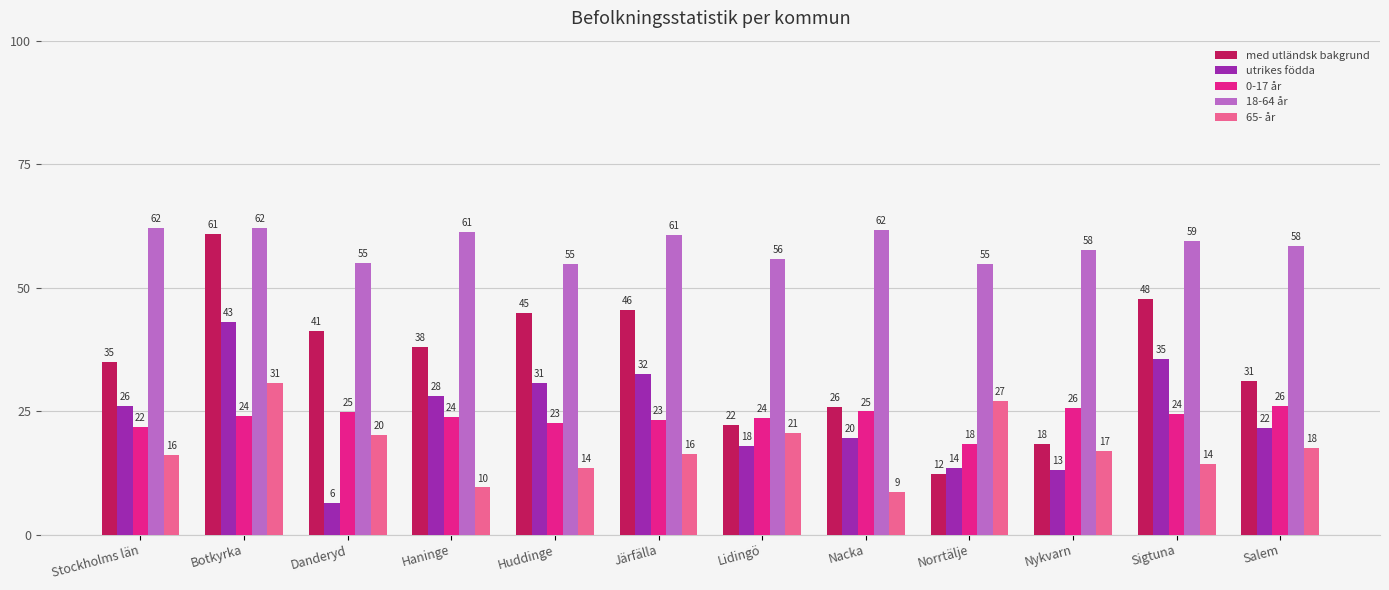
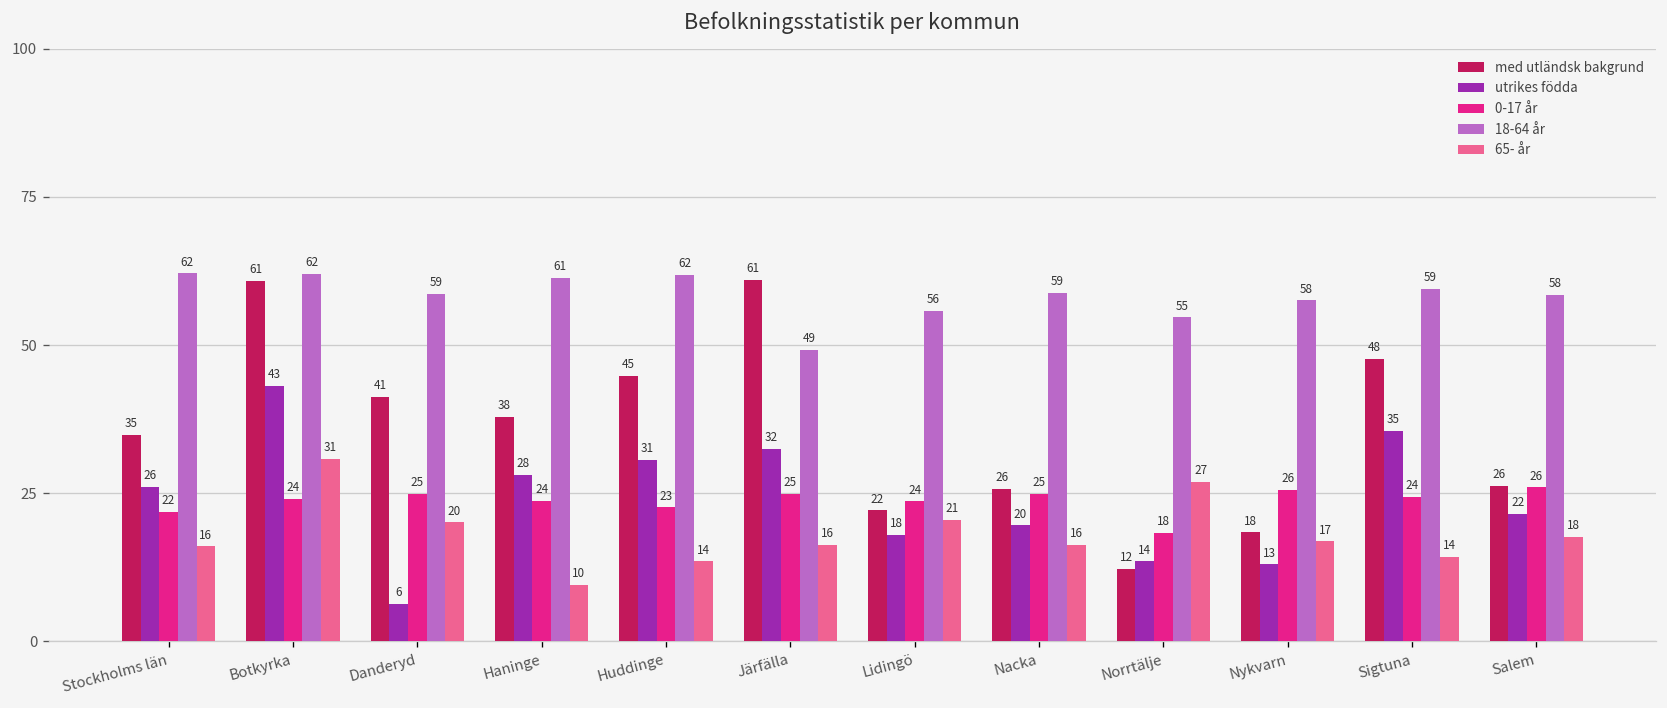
18-64 år, Danderyd: 55 -> 59
18-64 år, Huddinge: 55 -> 62
med utländsk bakgrund, Järfälla: 46 -> 61
0-17 år, Järfälla: 23 -> 25
18-64 år, Järfälla: 61 -> 49
18-64 år, Nacka: 62 -> 59
65- år, Nacka: 9 -> 16
med utländsk bakgrund, Salem: 31 -> 26
